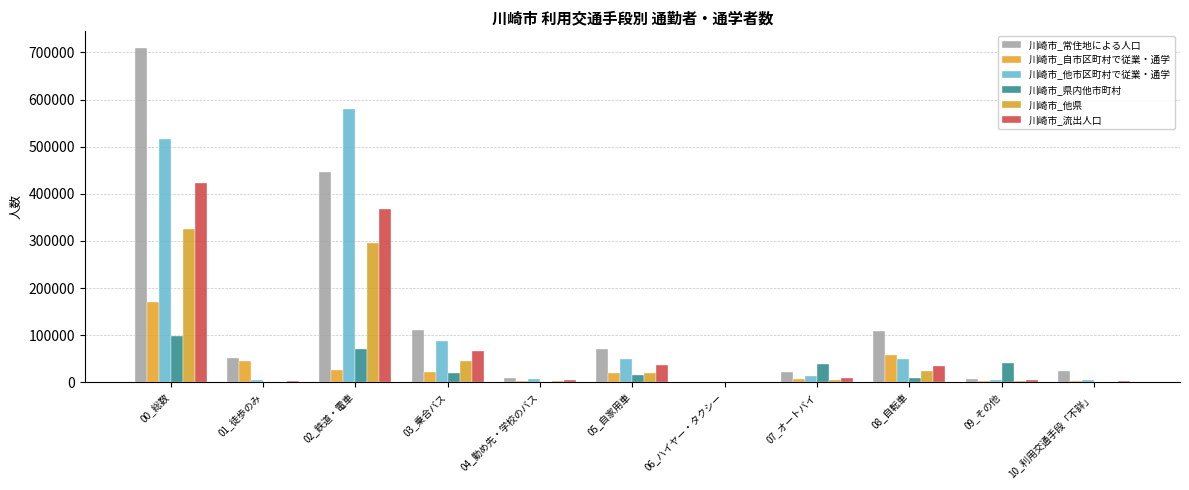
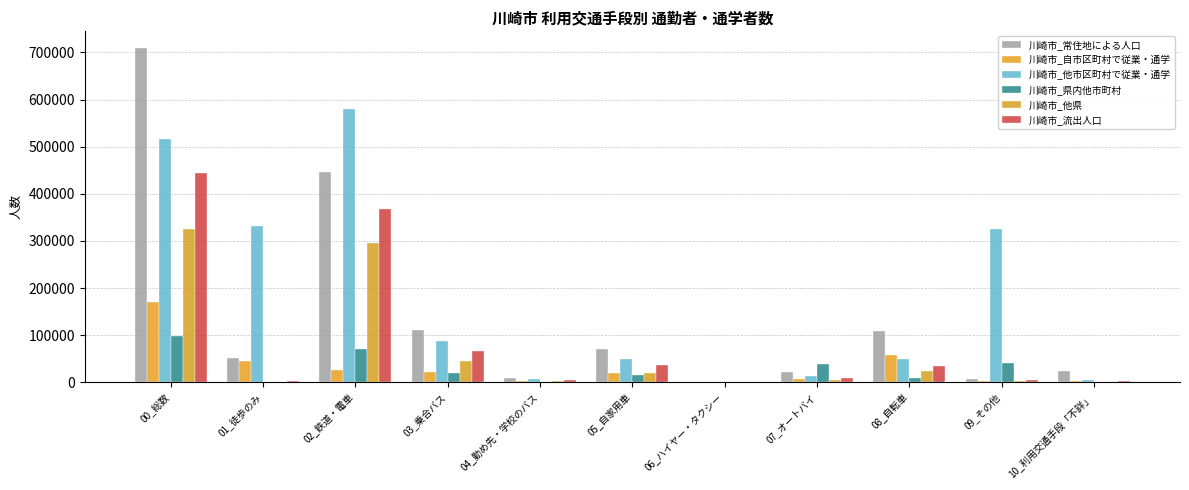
川崎市_流出人口, 00_総数: 420000 -> 440000
川崎市_他市区町村で従業・通学, 01_徒歩のみ: 0 -> 330000
川崎市_他市区町村で従業・通学, 09_その他: 10000 -> 320000
